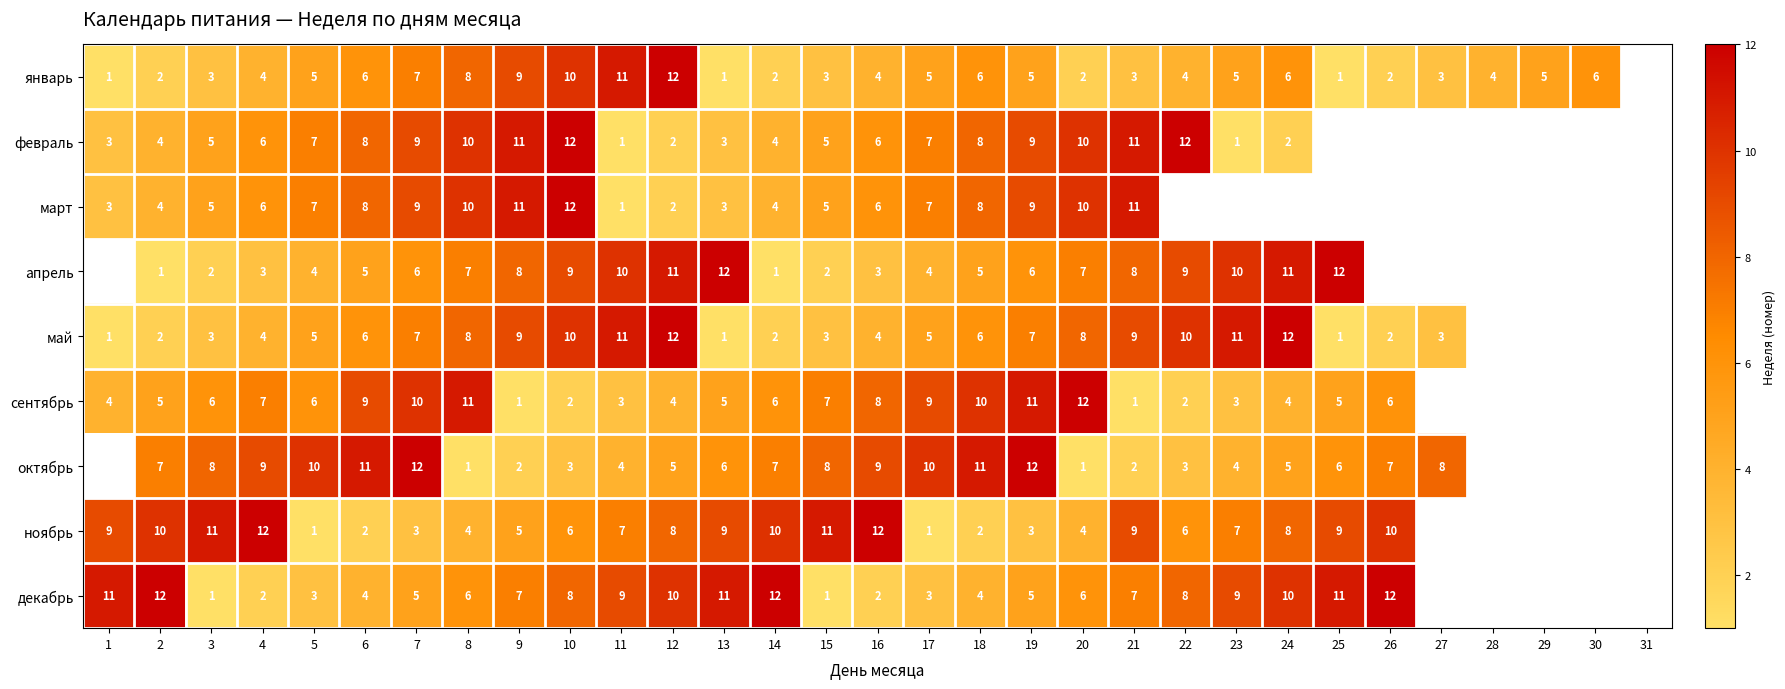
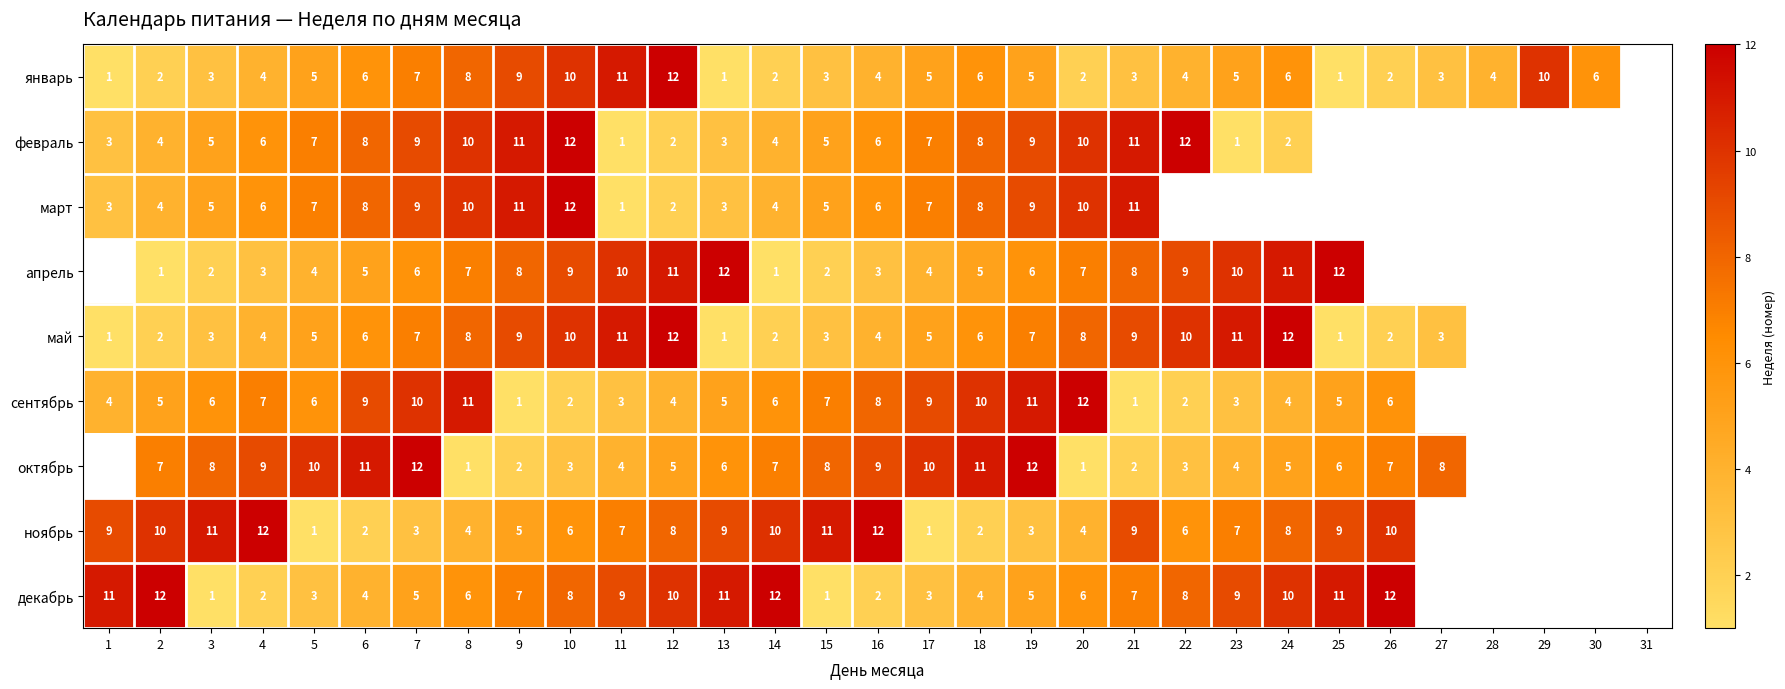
январь, 29: 5 -> 10
